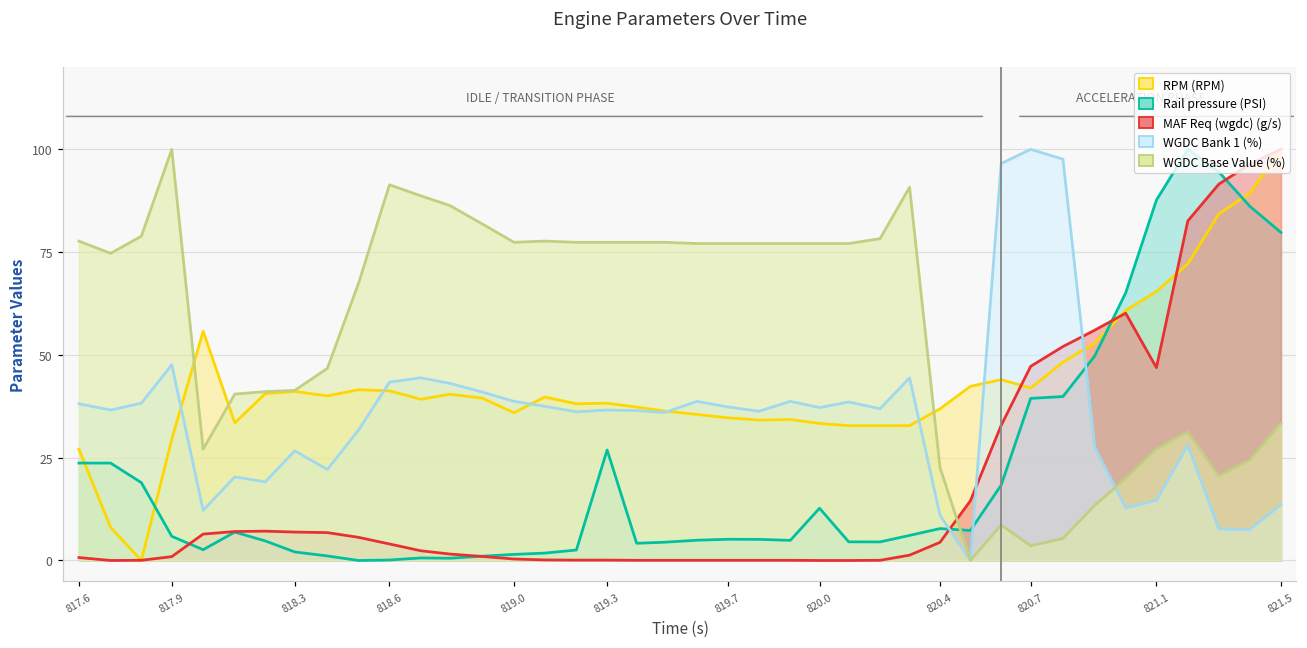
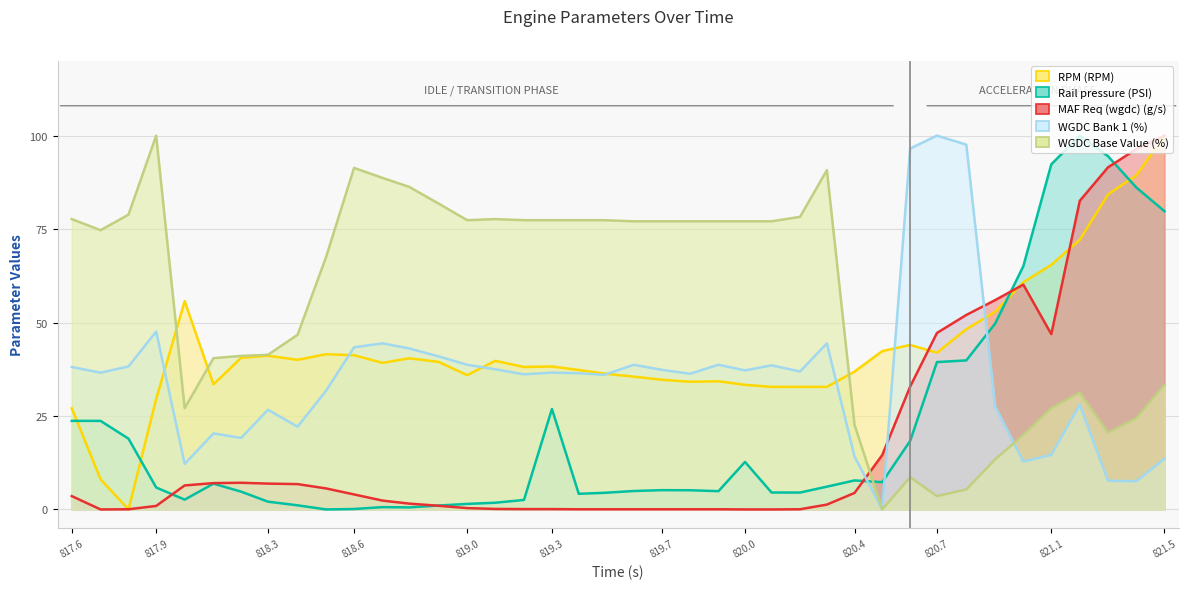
MAF Req (wgdc) (g/s), 817.6: 1 -> 4
WGDC Bank 1 (%), 820.4: 11 -> 14
Rail pressure (PSI), 821.1: 88 -> 92
